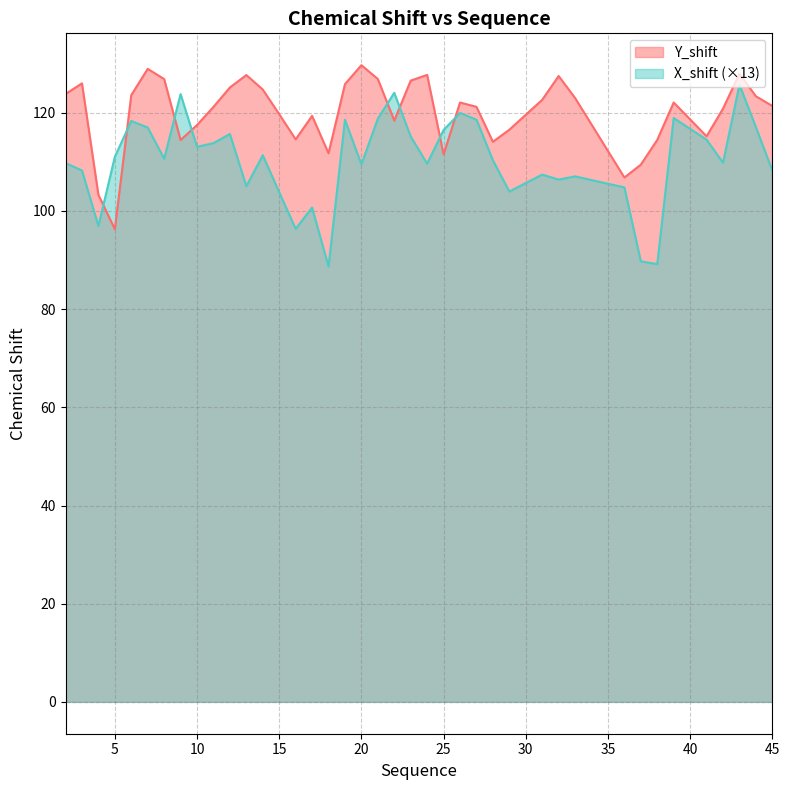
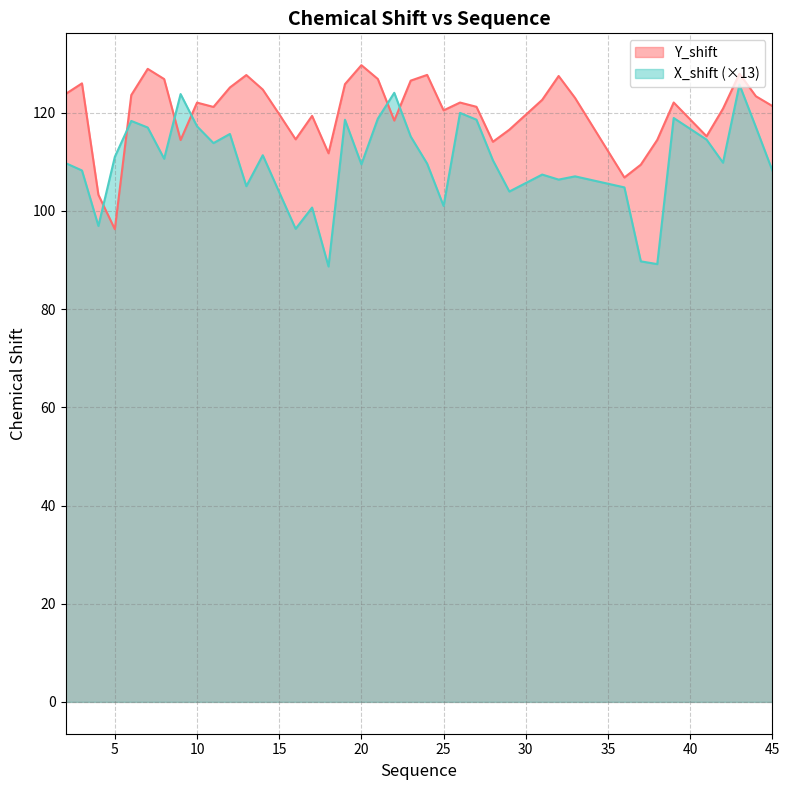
Y_shift, 10: 117 -> 122
X_shift (×13), 10: 113 -> 117
Y_shift, 25: 112 -> 120
X_shift (×13), 25: 116 -> 101
